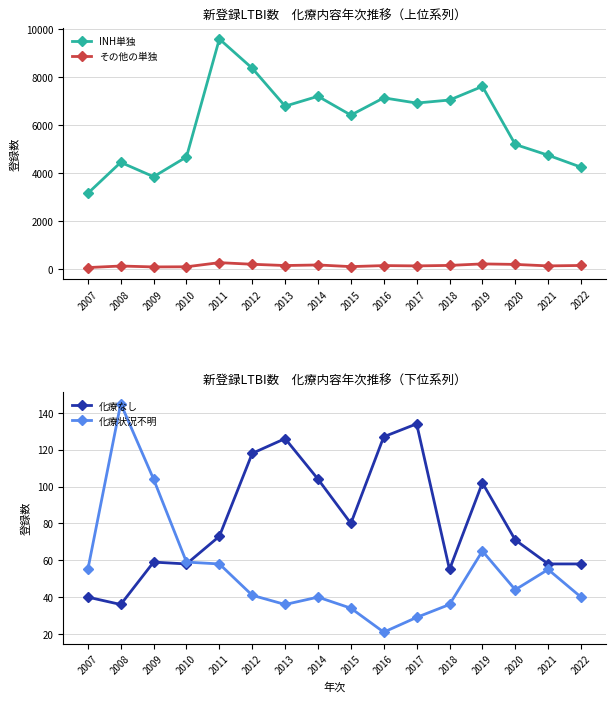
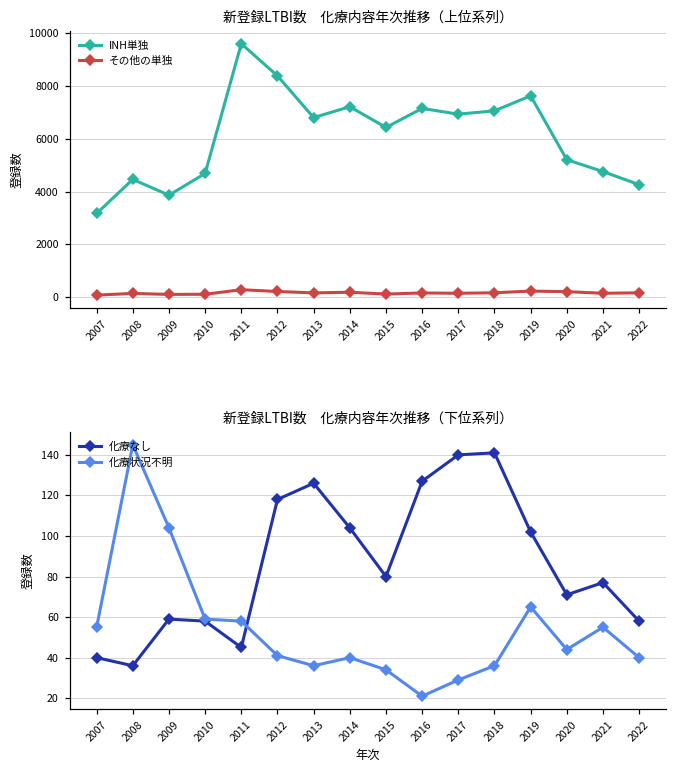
新登録LTBI数 化療内容年次推移（下位系列）, 化療なし, 2011: 73 -> 45
新登録LTBI数 化療内容年次推移（下位系列）, 化療なし, 2017: 134 -> 140
新登録LTBI数 化療内容年次推移（下位系列）, 化療なし, 2018: 55 -> 141
新登録LTBI数 化療内容年次推移（下位系列）, 化療なし, 2021: 58 -> 77
